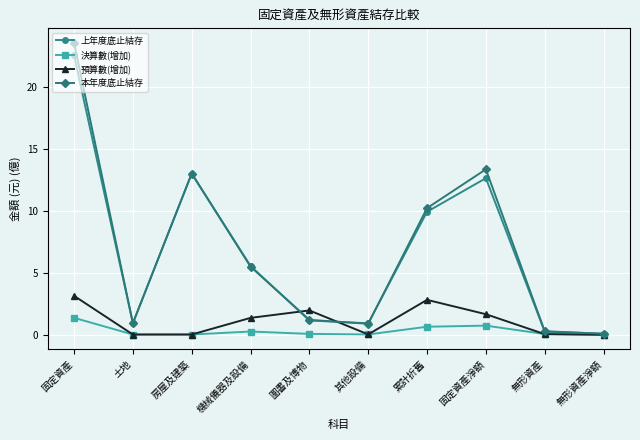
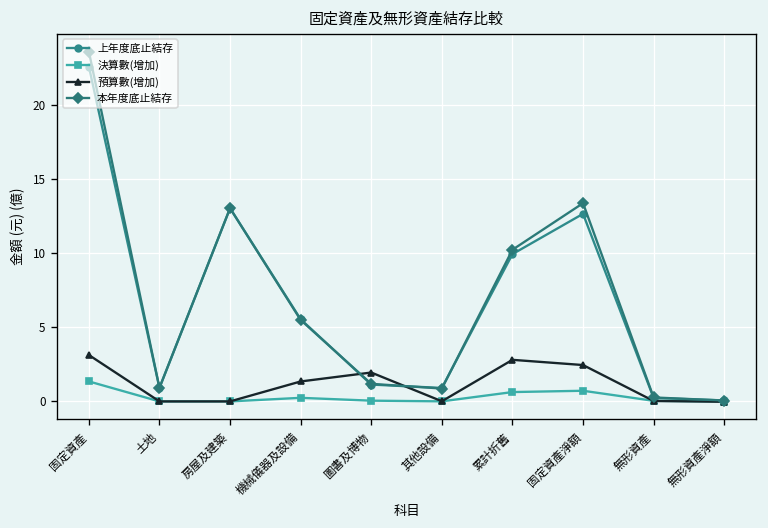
預算數(增加), 固定資產淨額: 1.6 -> 2.5
